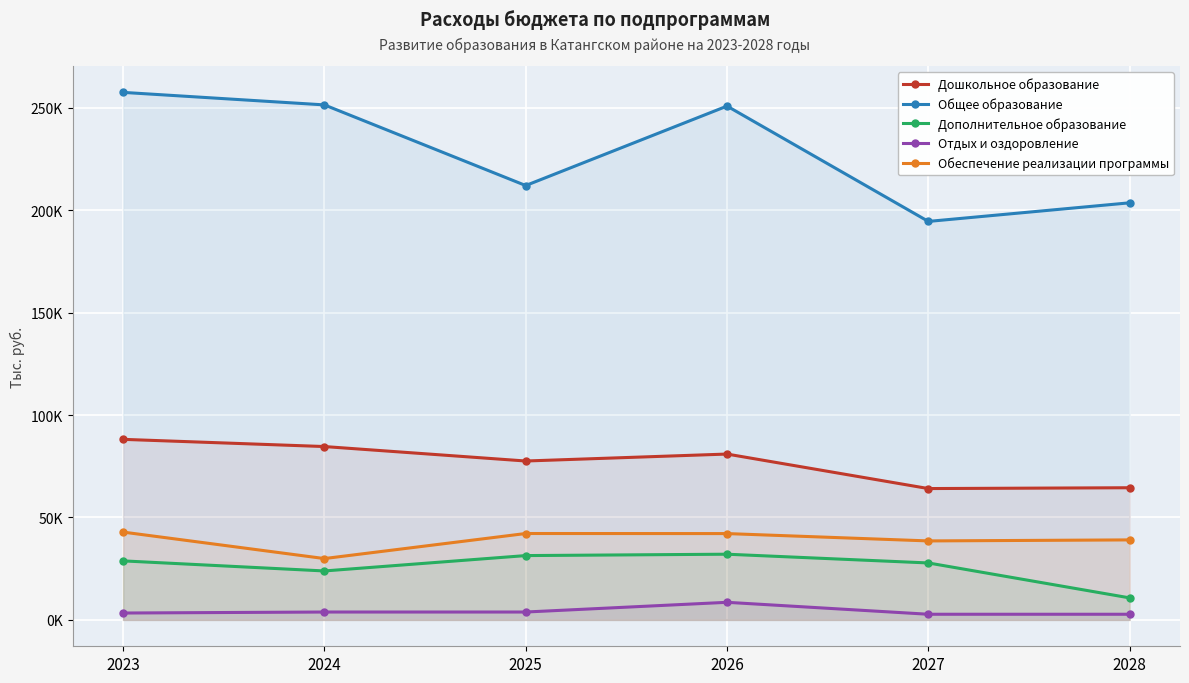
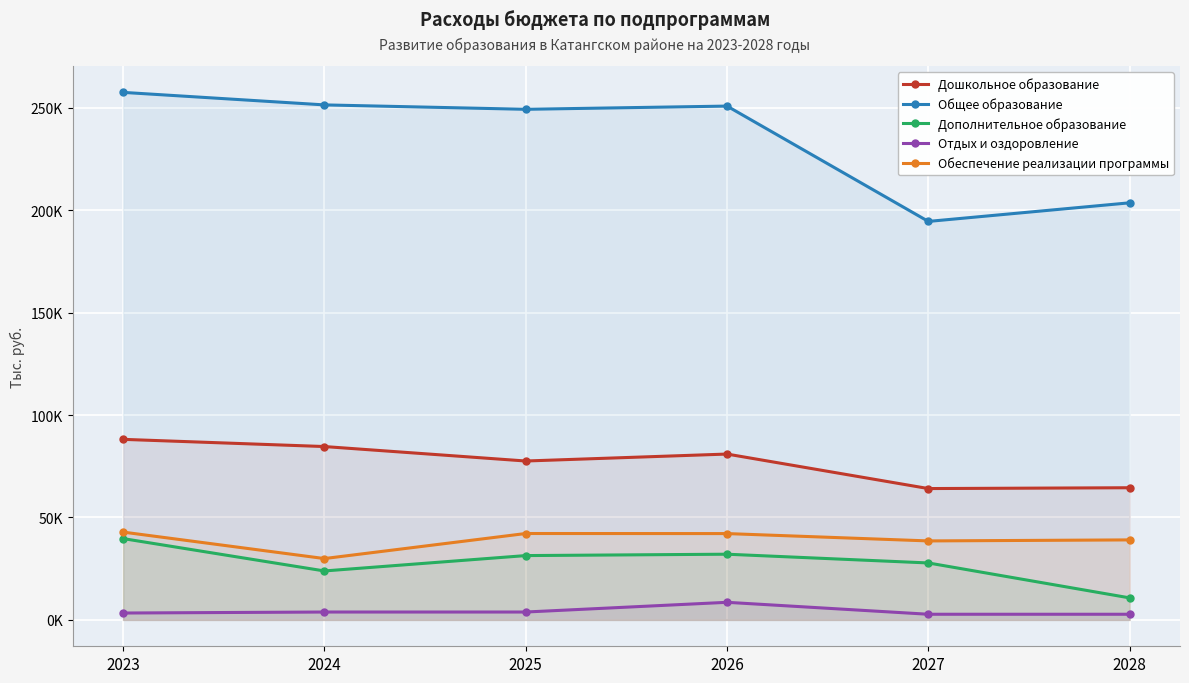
Дополнительное образование, 2023: 29000 -> 40000
Общее образование, 2025: 212000 -> 249000
